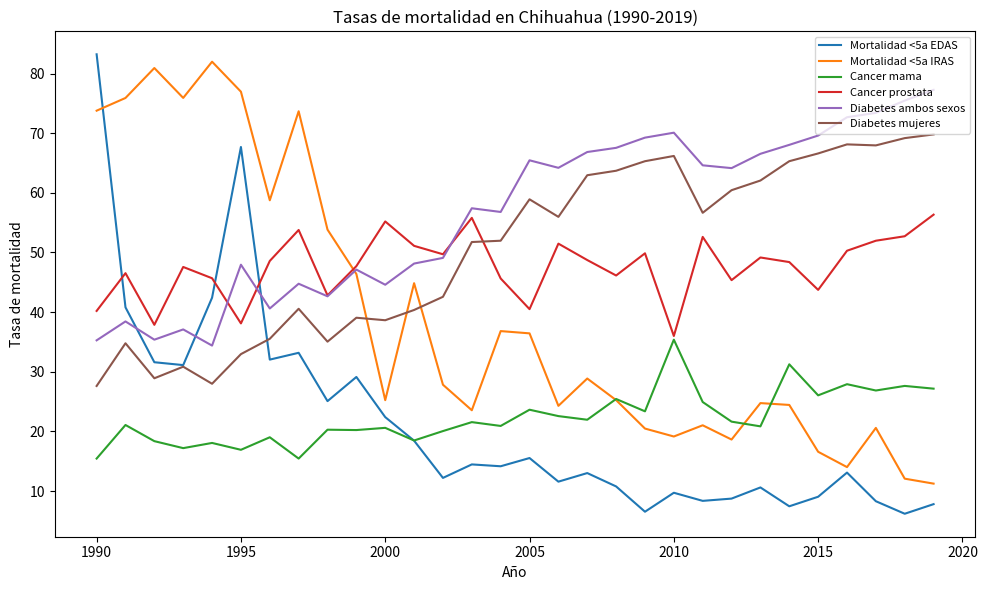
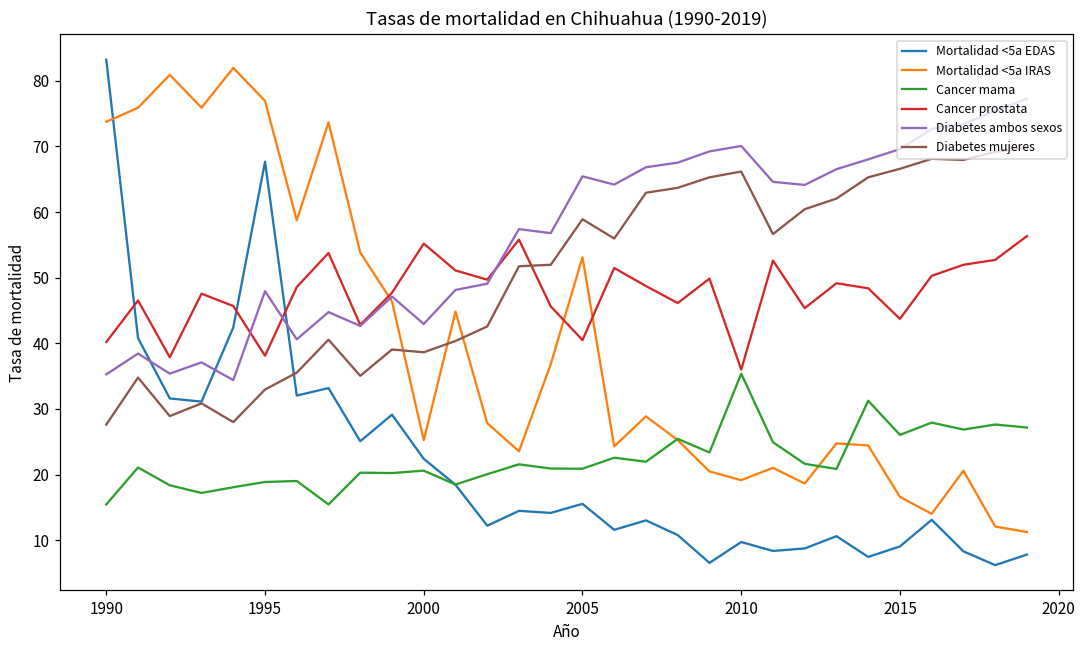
Cancer mama, 1995: 17 -> 19
Diabetes ambos sexos, 2000: 45 -> 43
Mortalidad <5a IRAS, 2005: 36 -> 53
Cancer mama, 2005: 24 -> 21
